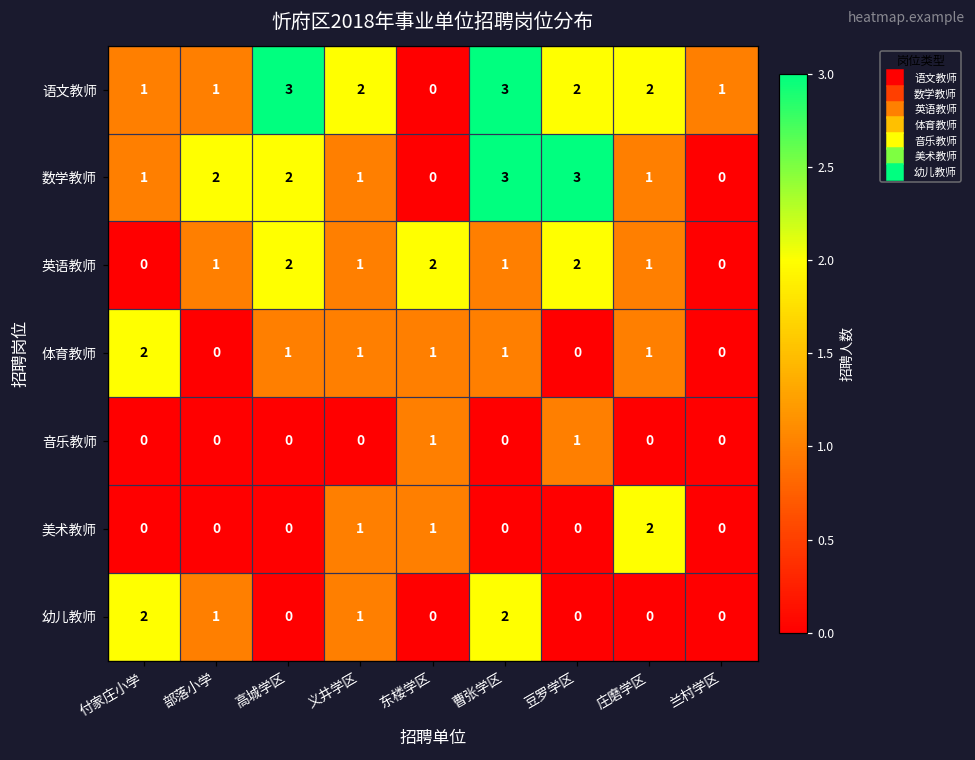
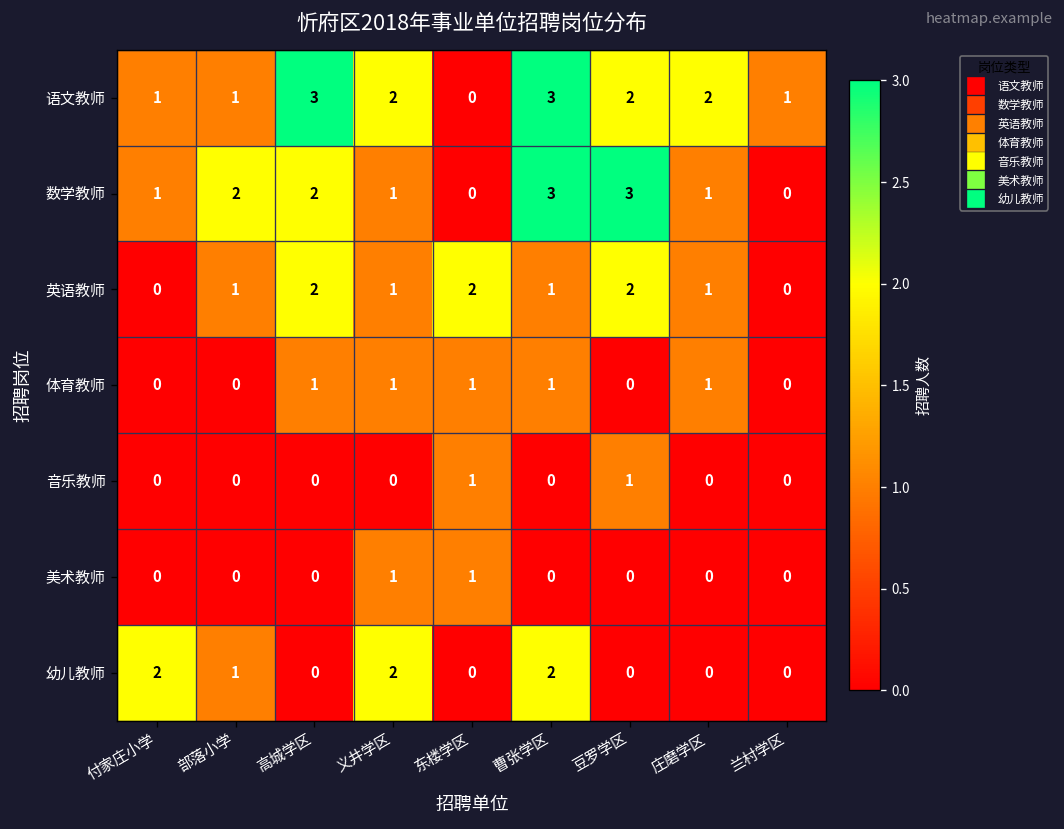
体育教师, 付家庄小学: 2 -> 0
美术教师, 庄磨学区: 2 -> 0
幼儿教师, 义井学区: 1 -> 2
